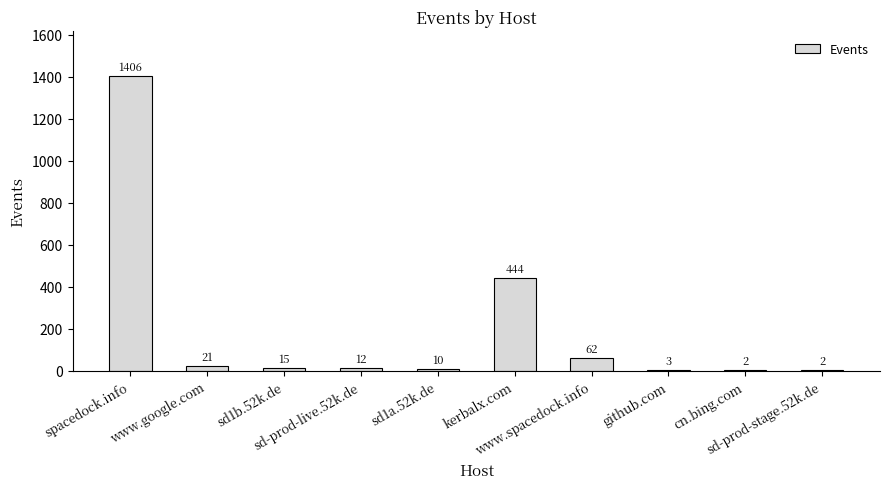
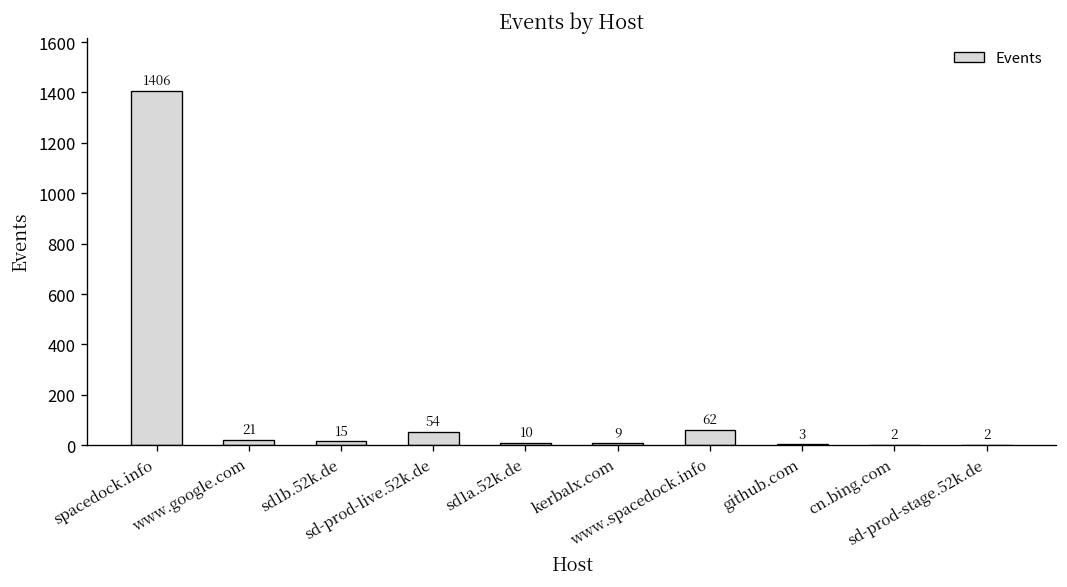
sd-prod-live.52k.de: 12 -> 54
kerbalx.com: 444 -> 9
